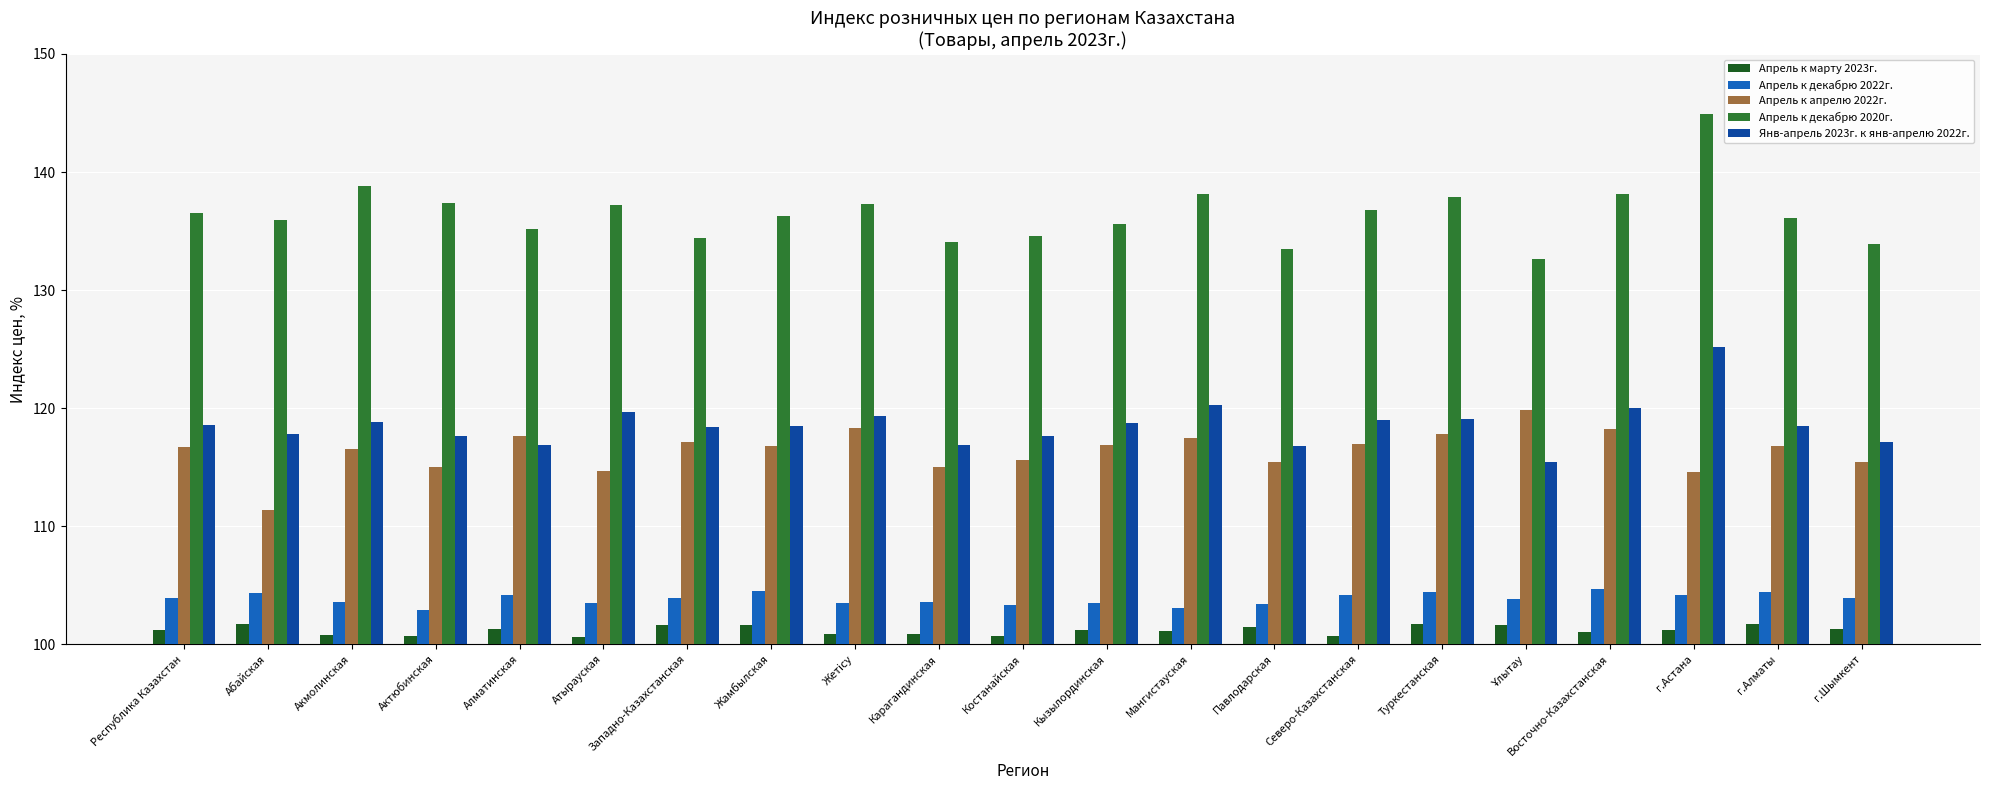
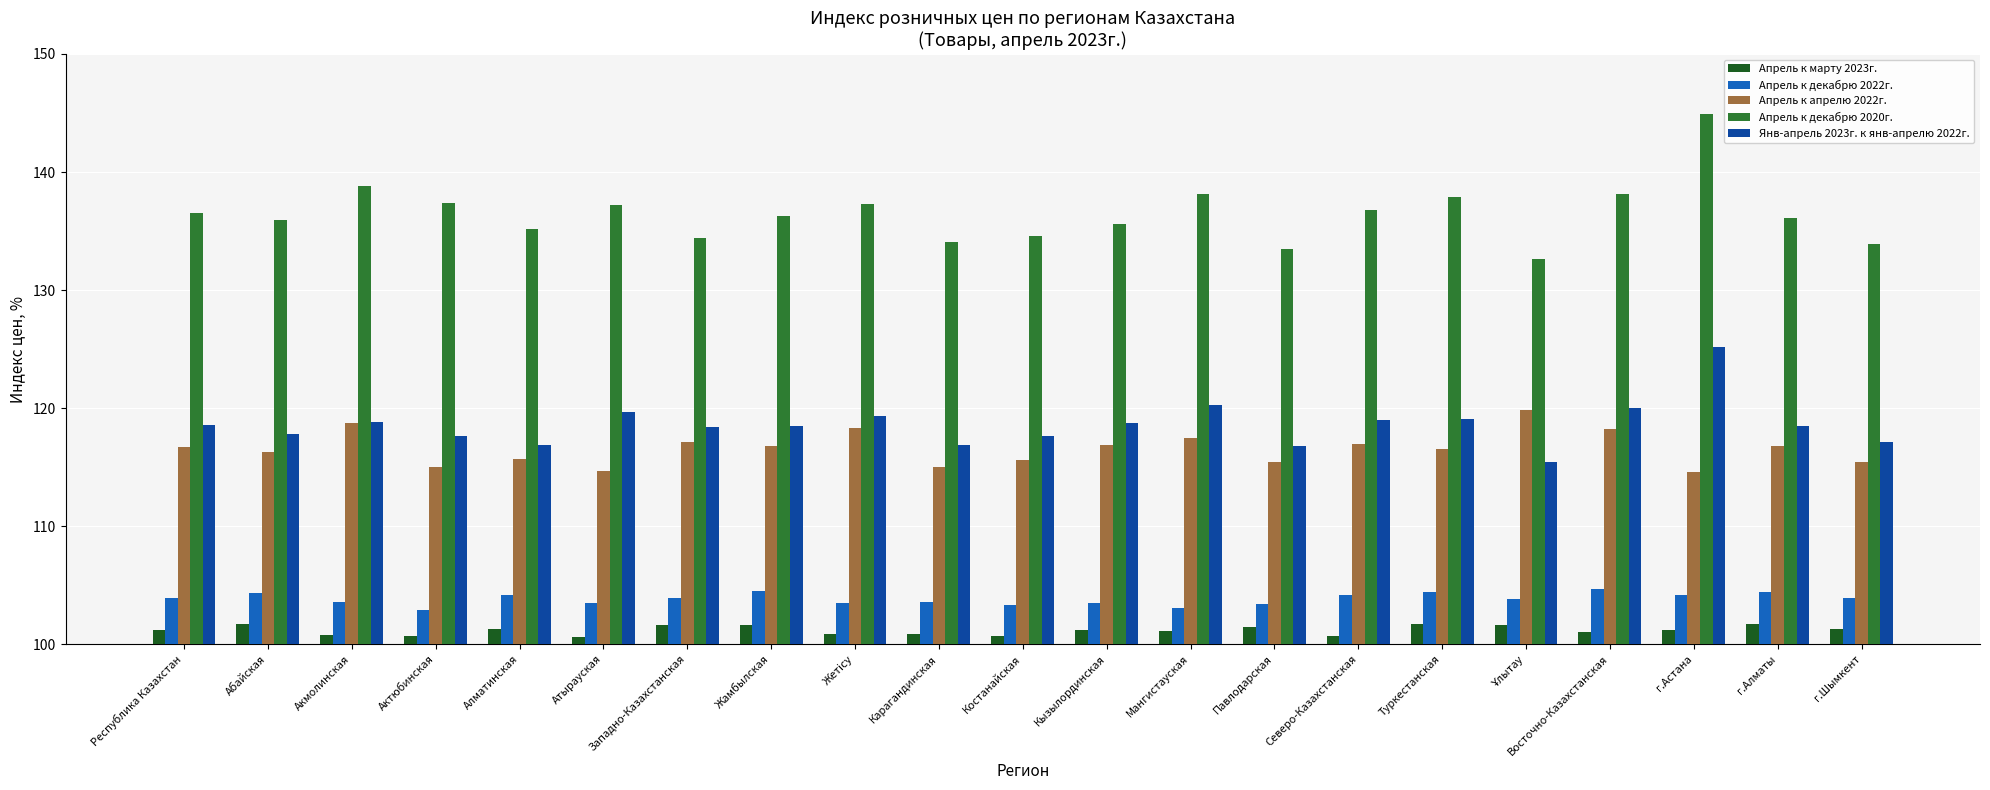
Апрель к апрелю 2022г., Абайская: 111.4 -> 116.3
Апрель к апрелю 2022г., Акмолинская: 116.5 -> 118.7
Апрель к апрелю 2022г., Алматинская: 117.6 -> 115.7
Апрель к апрелю 2022г., Туркестанская: 117.8 -> 116.5
